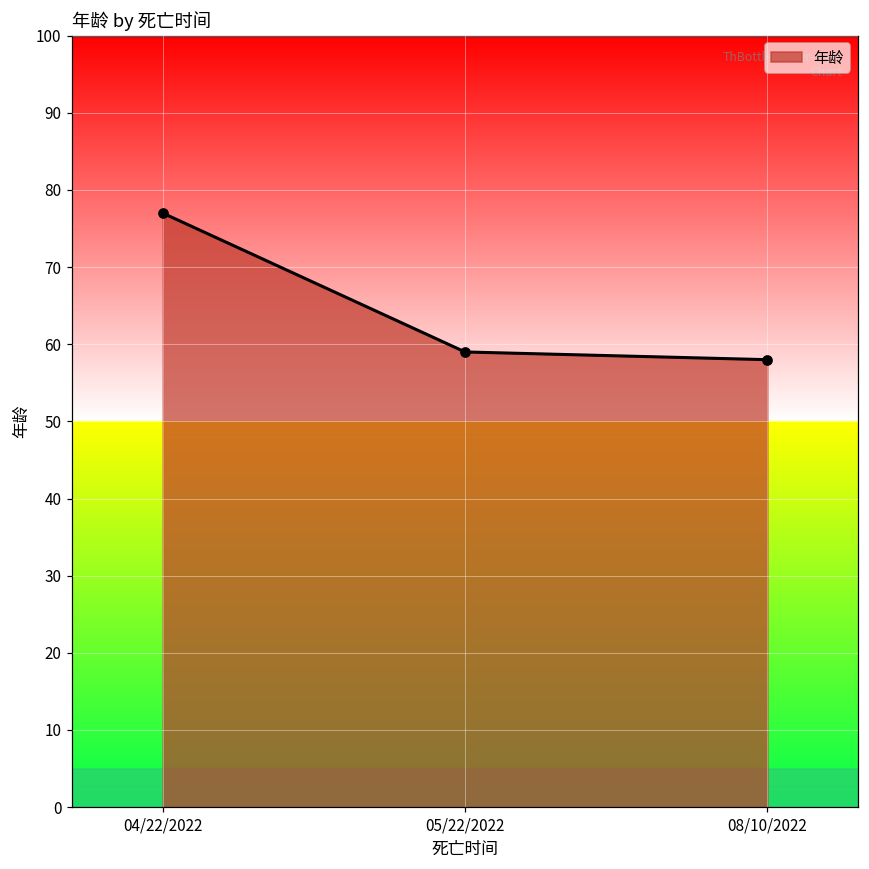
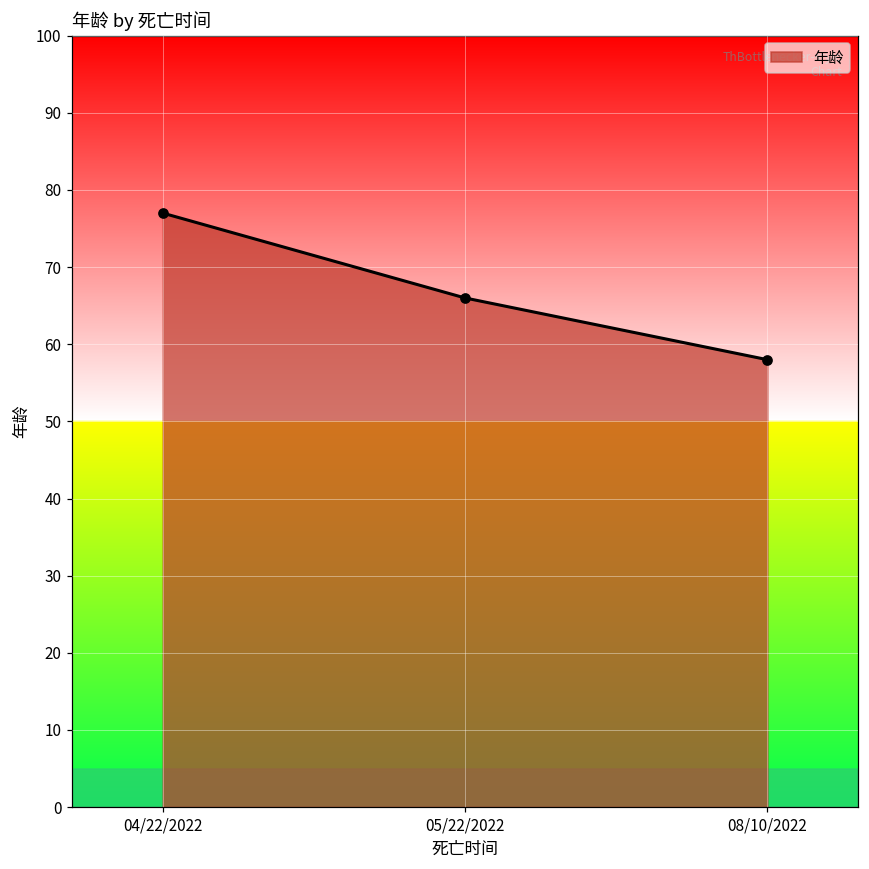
05/22/2022: 59 -> 66
